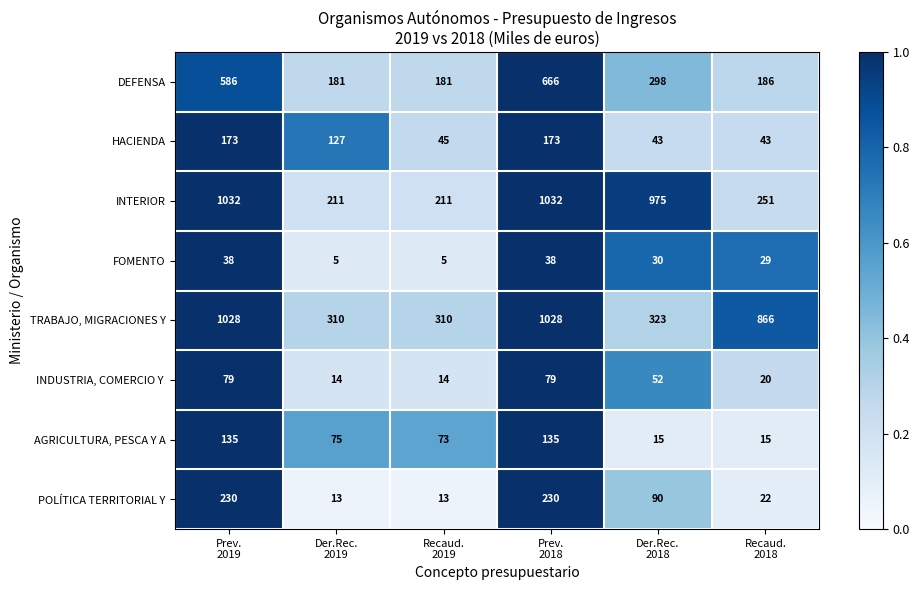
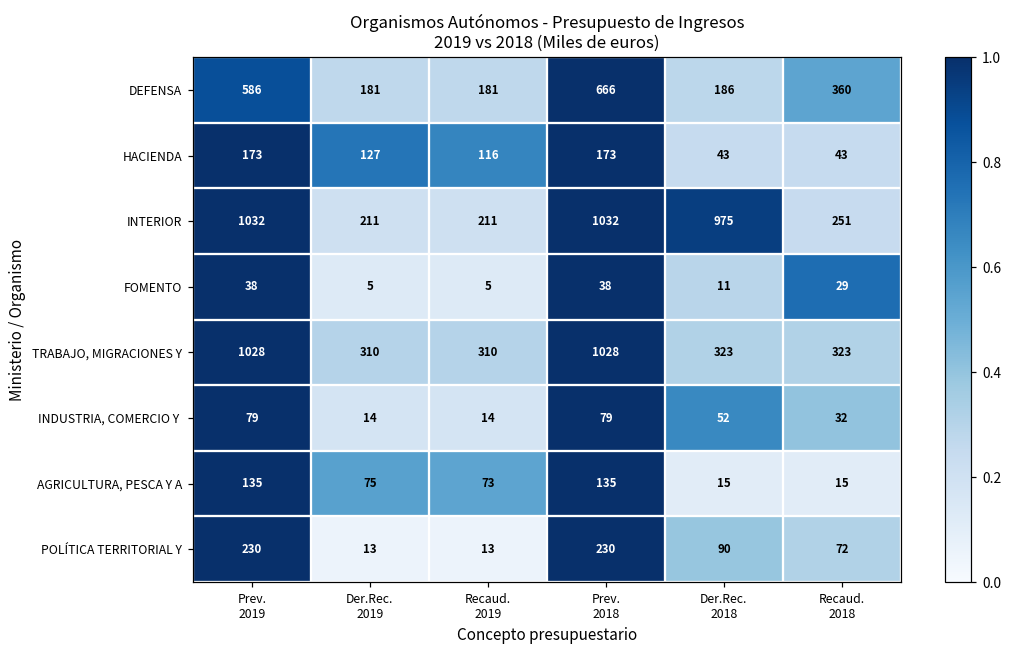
DEFENSA, Der.Rec. 2018: 298 -> 186
DEFENSA, Recaud. 2018: 186 -> 360
HACIENDA, Recaud. 2019: 45 -> 116
FOMENTO, Der.Rec. 2018: 30 -> 11
TRABAJO, MIGRACIONES Y, Recaud. 2018: 866 -> 323
INDUSTRIA, COMERCIO Y, Recaud. 2018: 20 -> 32
POLÍTICA TERRITORIAL Y, Recaud. 2018: 22 -> 72
